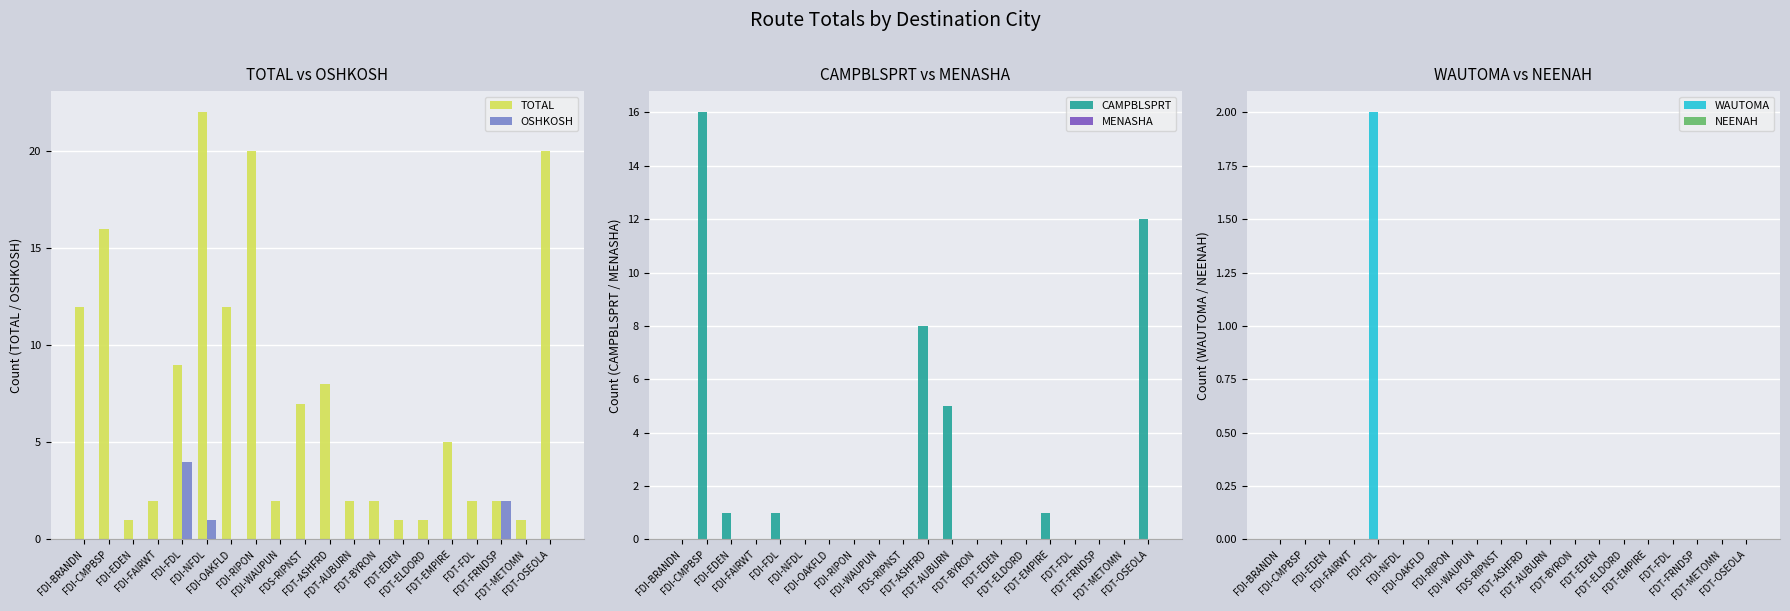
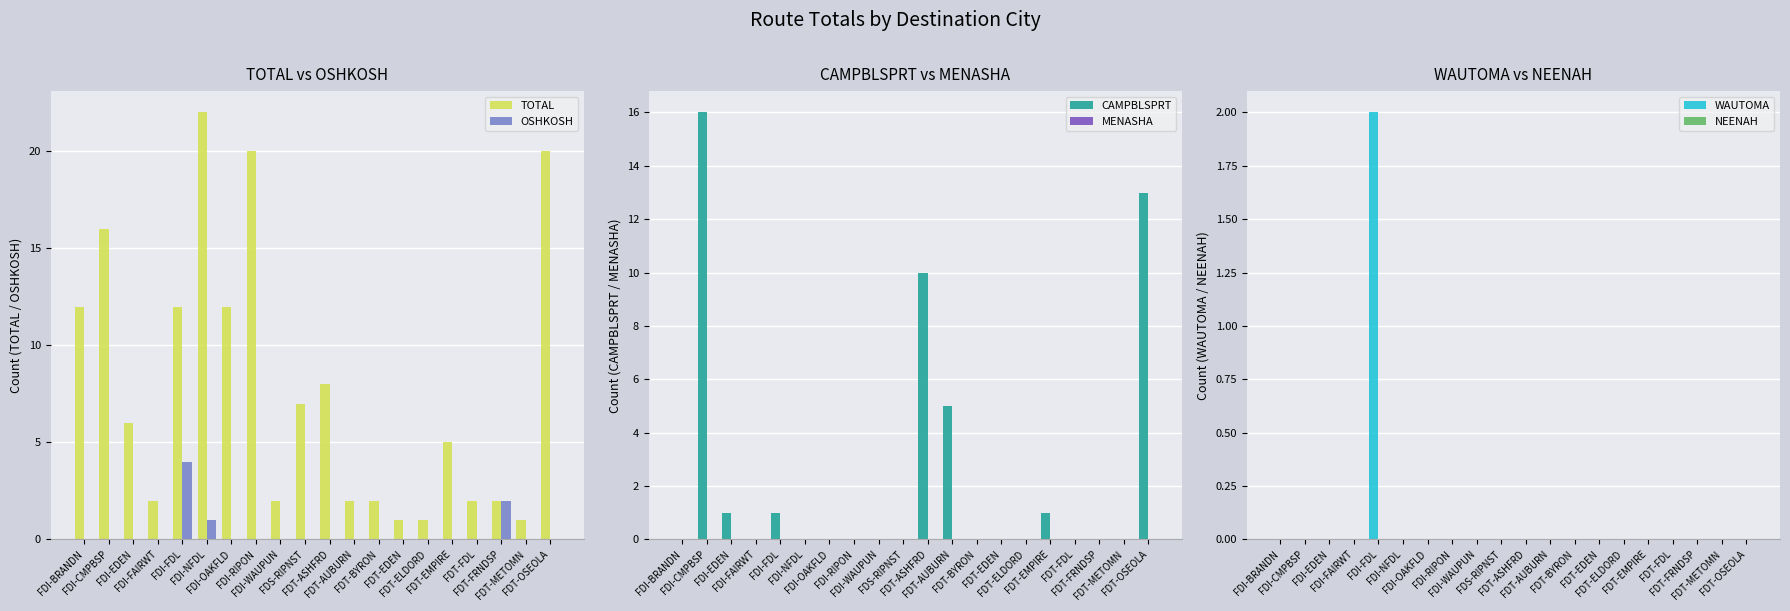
TOTAL vs OSHKOSH, TOTAL, FDI-EDEN: 1 -> 6
TOTAL vs OSHKOSH, TOTAL, FDI-FDL: 9 -> 12
CAMPBLSPRT vs MENASHA, CAMPBLSPRT, FDT-ASHFRD: 8 -> 10
CAMPBLSPRT vs MENASHA, CAMPBLSPRT, FDT-OSEOLA: 12 -> 13
